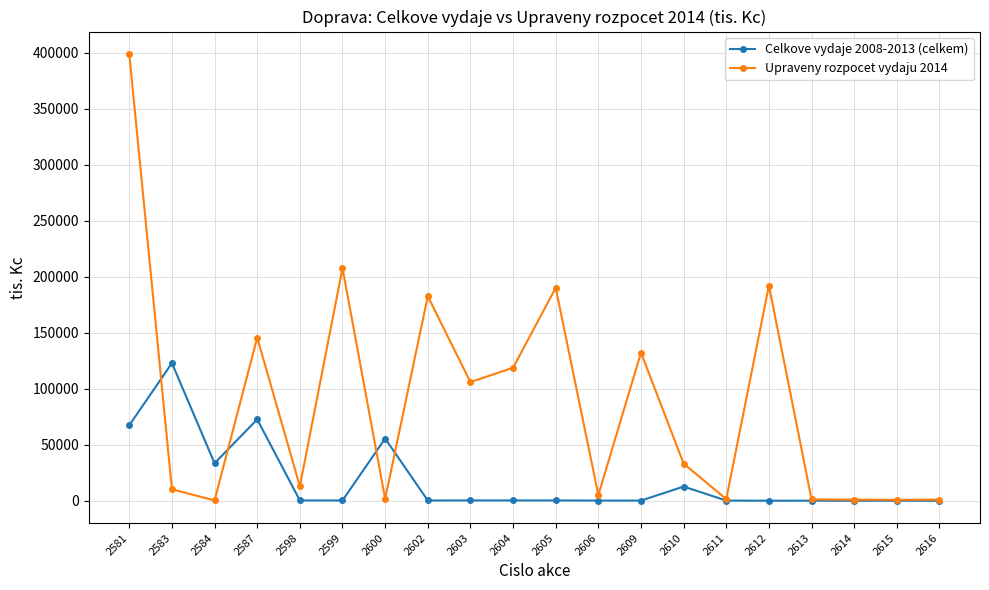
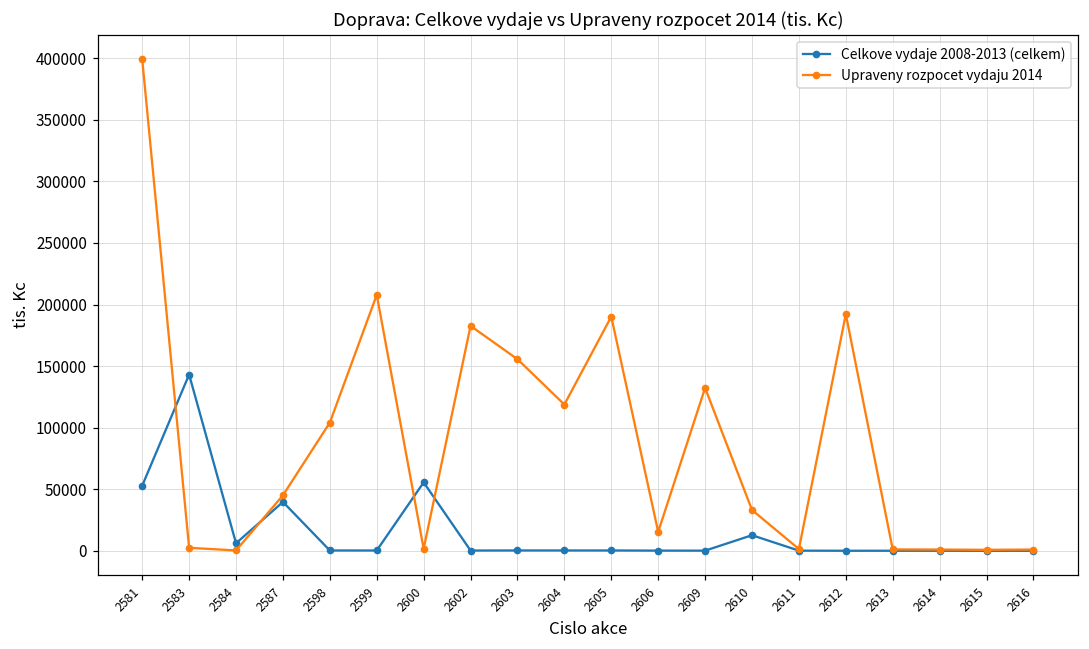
Celkove vydaje 2008-2013 (celkem), 2581: 67000 -> 53000
Celkove vydaje 2008-2013 (celkem), 2583: 123000 -> 143000
Upraveny rozpocet vydaju 2014, 2583: 10000 -> 2000
Celkove vydaje 2008-2013 (celkem), 2584: 33000 -> 6000
Celkove vydaje 2008-2013 (celkem), 2587: 73000 -> 40000
Upraveny rozpocet vydaju 2014, 2587: 146000 -> 45000
Upraveny rozpocet vydaju 2014, 2598: 13000 -> 104000
Upraveny rozpocet vydaju 2014, 2603: 106000 -> 156000
Upraveny rozpocet vydaju 2014, 2606: 5000 -> 15000
